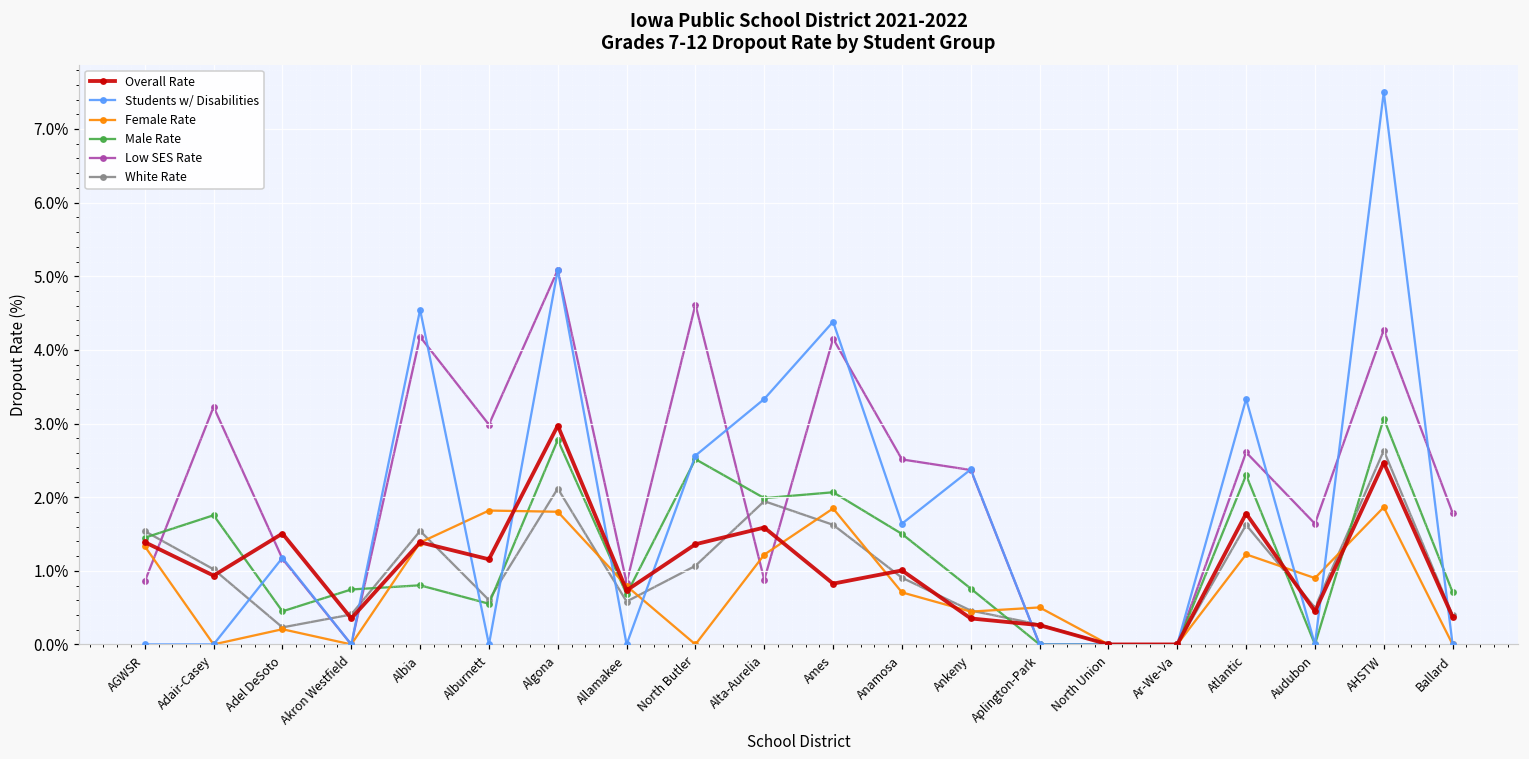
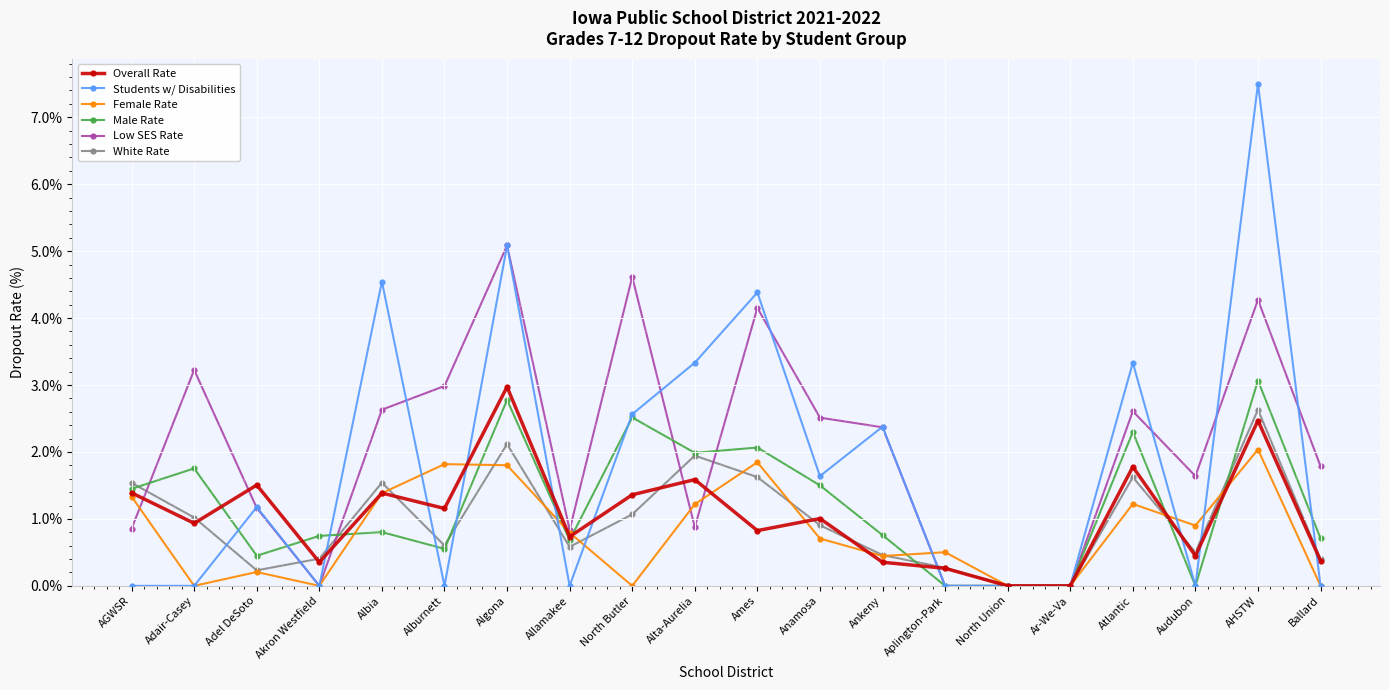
Low SES Rate, Albia: 4.2% -> 2.6%
Female Rate, AHSTW: 1.9% -> 2.0%
